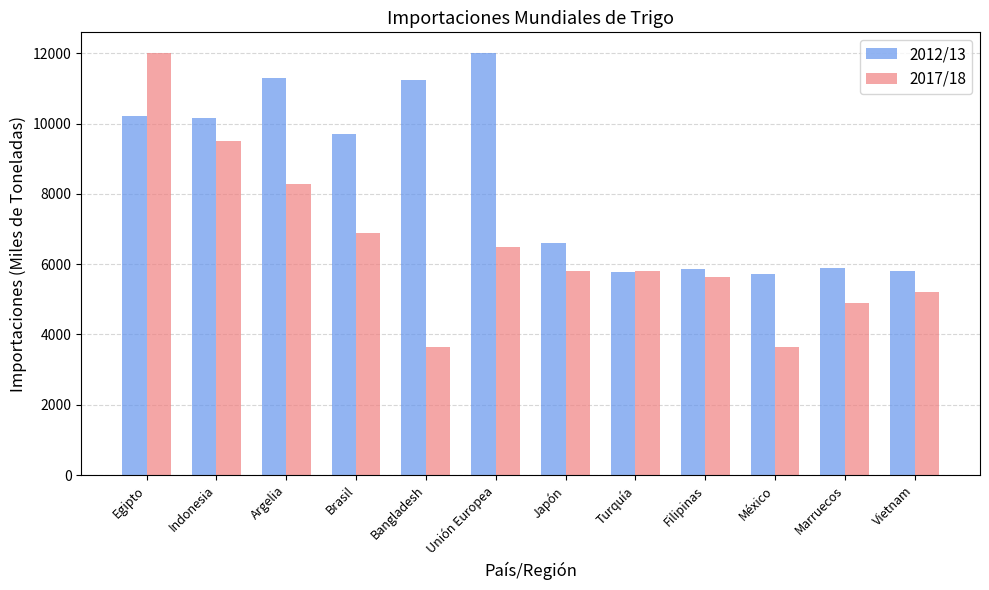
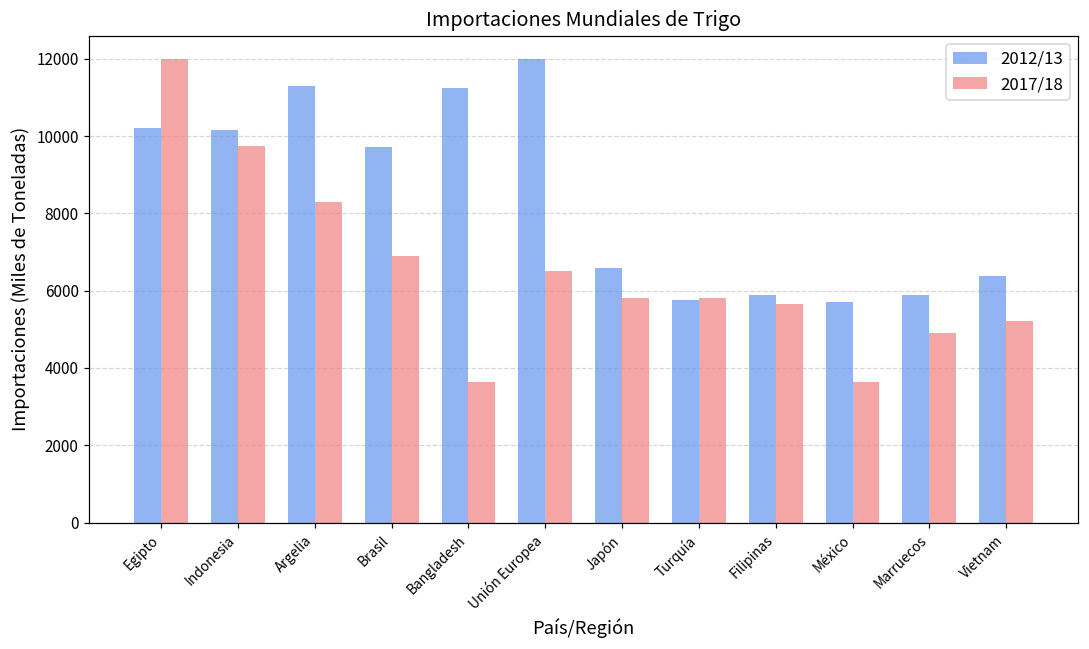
2017/18, Indonesia: 9500 -> 9700
2012/13, Vietnam: 5800 -> 6400
